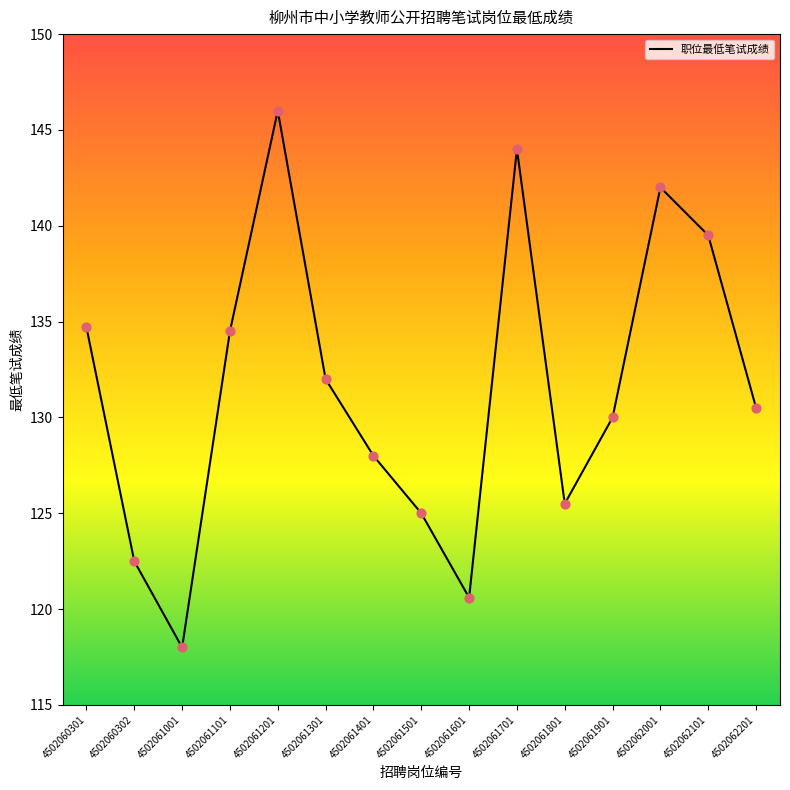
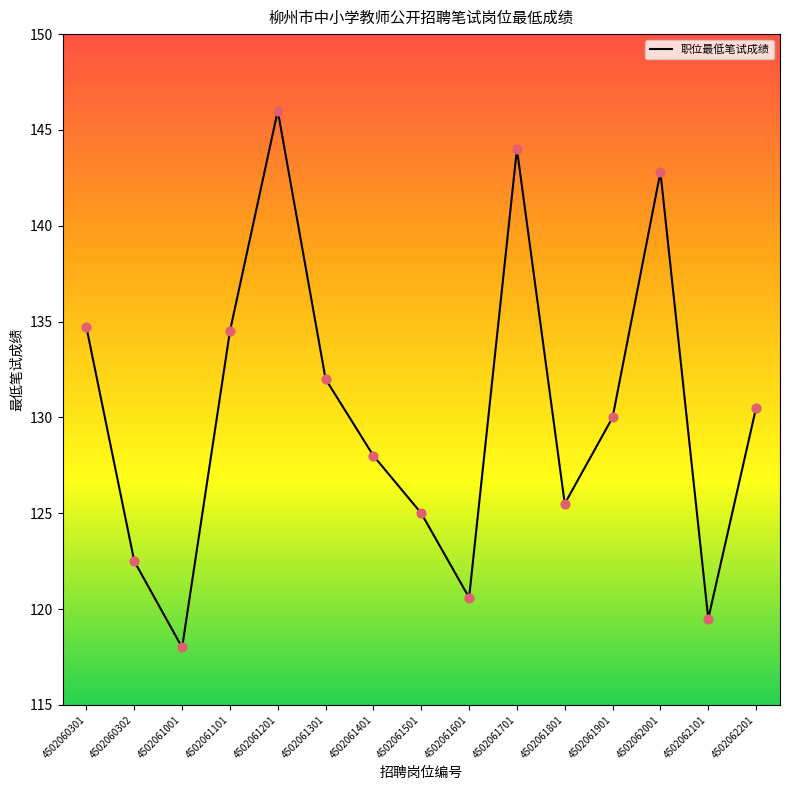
4502062001: 142.0 -> 142.8
4502062101: 139.5 -> 119.5
